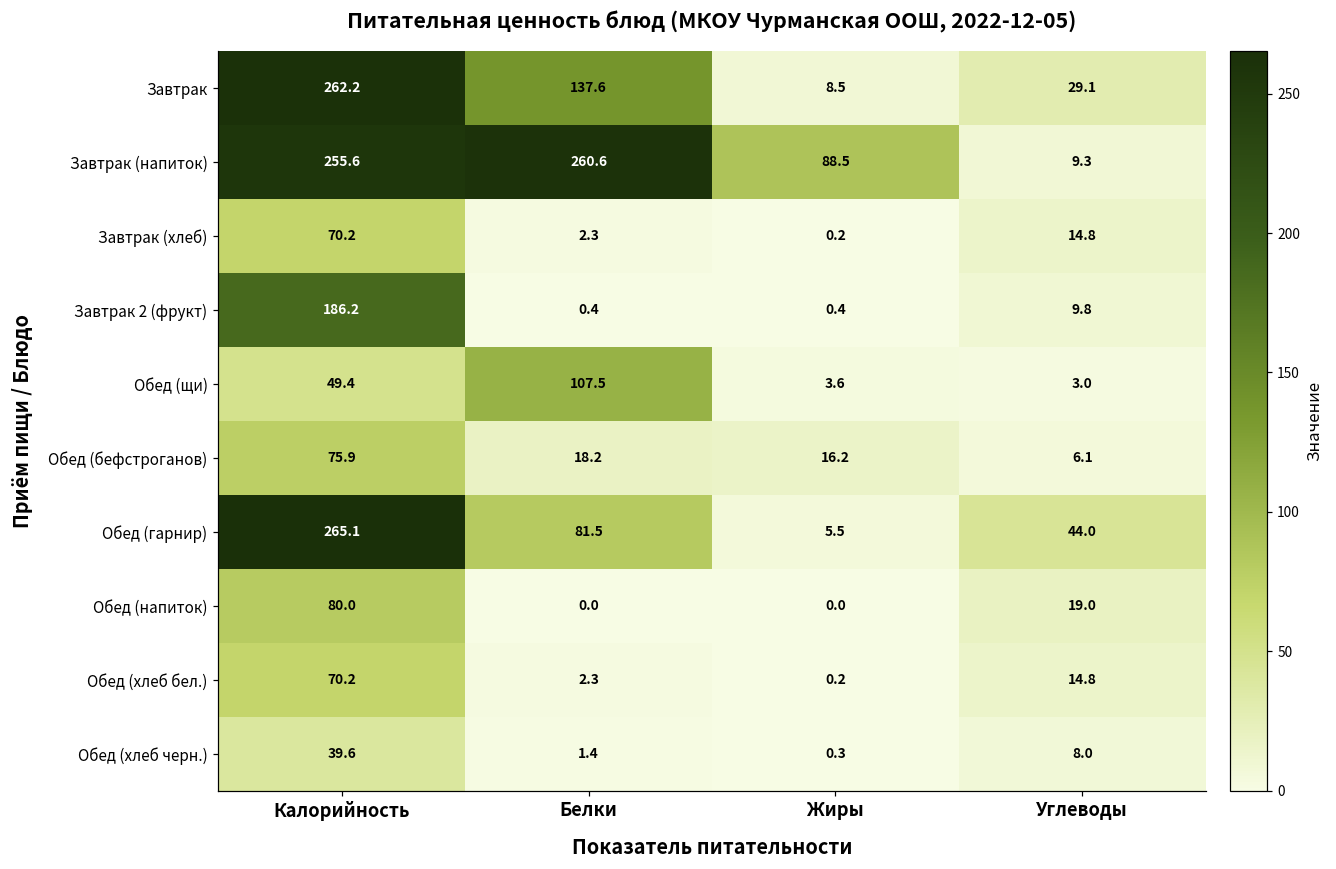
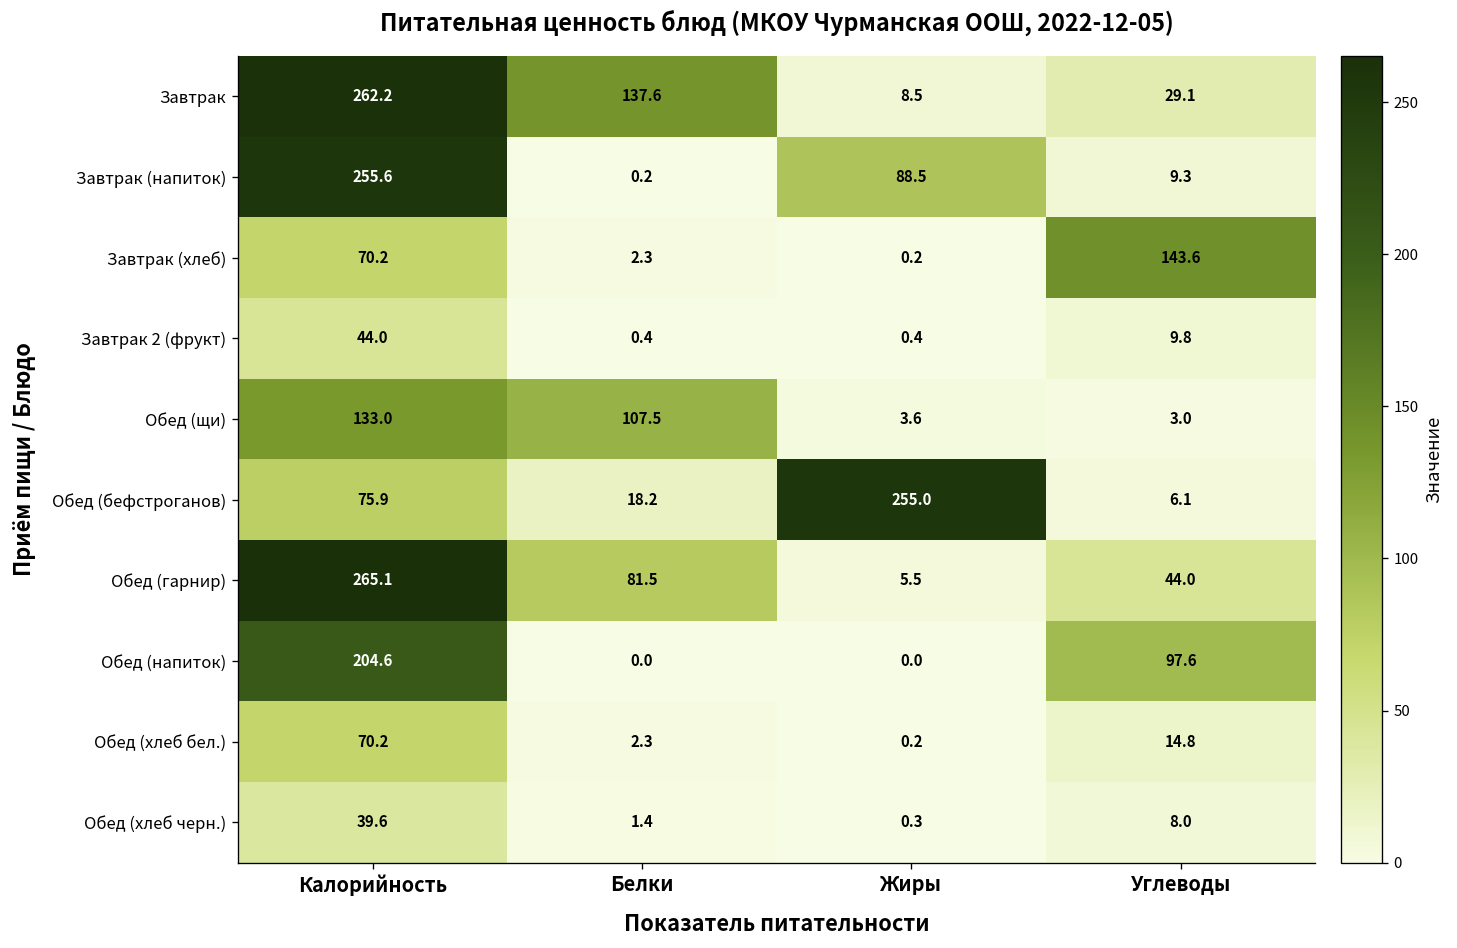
Завтрак (напиток), Белки: 260.6 -> 0.2
Завтрак (хлеб), Углеводы: 14.8 -> 143.6
Завтрак 2 (фрукт), Калорийность: 186.2 -> 44.0
Обед (щи), Калорийность: 49.4 -> 133.0
Обед (бефстроганов), Жиры: 16.2 -> 255.0
Обед (напиток), Калорийность: 80.0 -> 204.6
Обед (напиток), Углеводы: 19.0 -> 97.6
